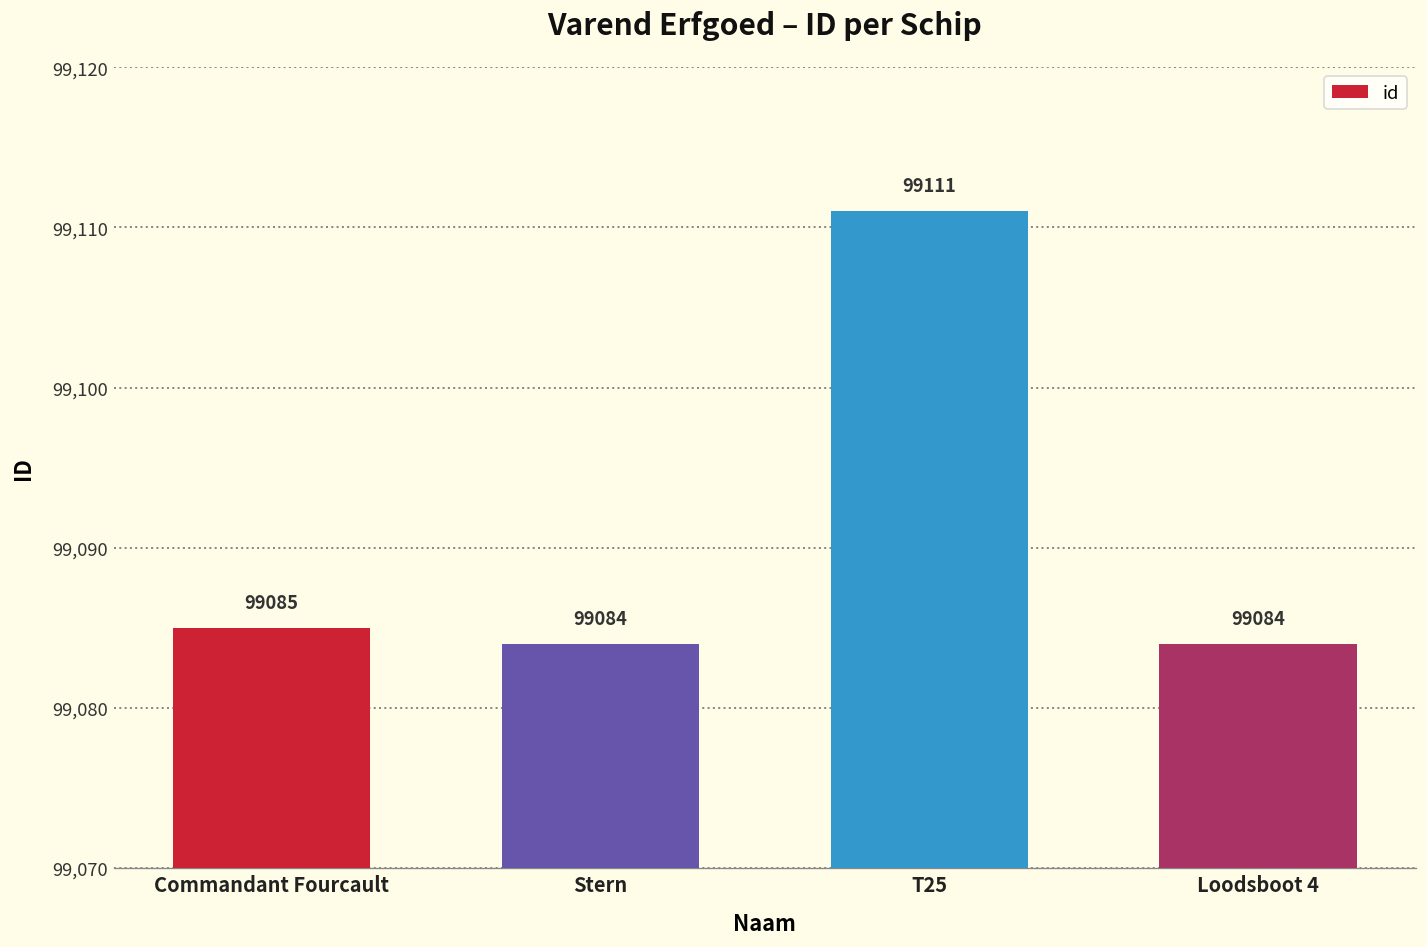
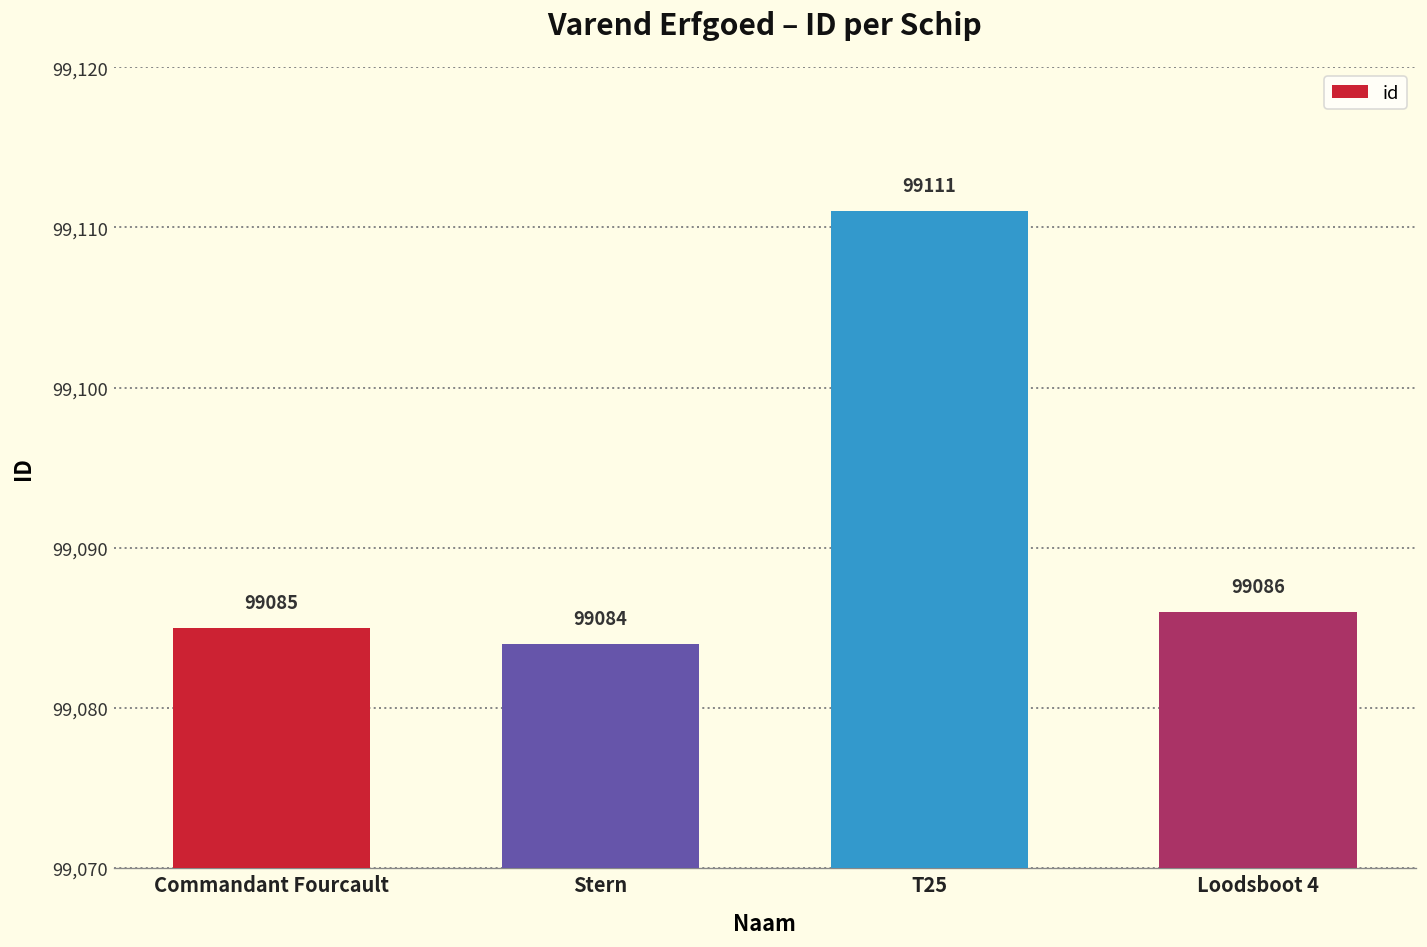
Loodsboot 4: 99084 -> 99086
